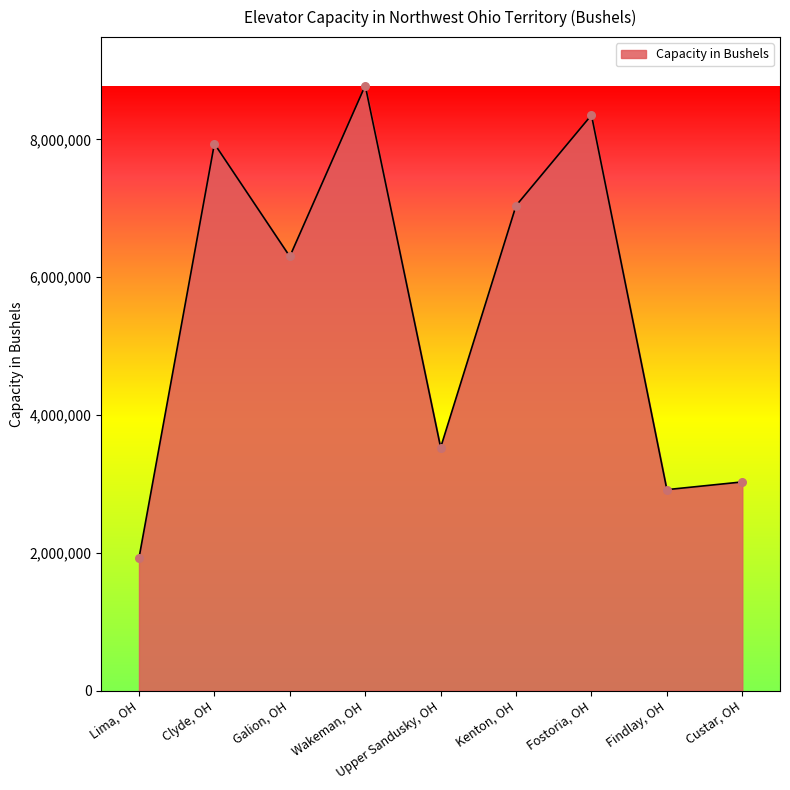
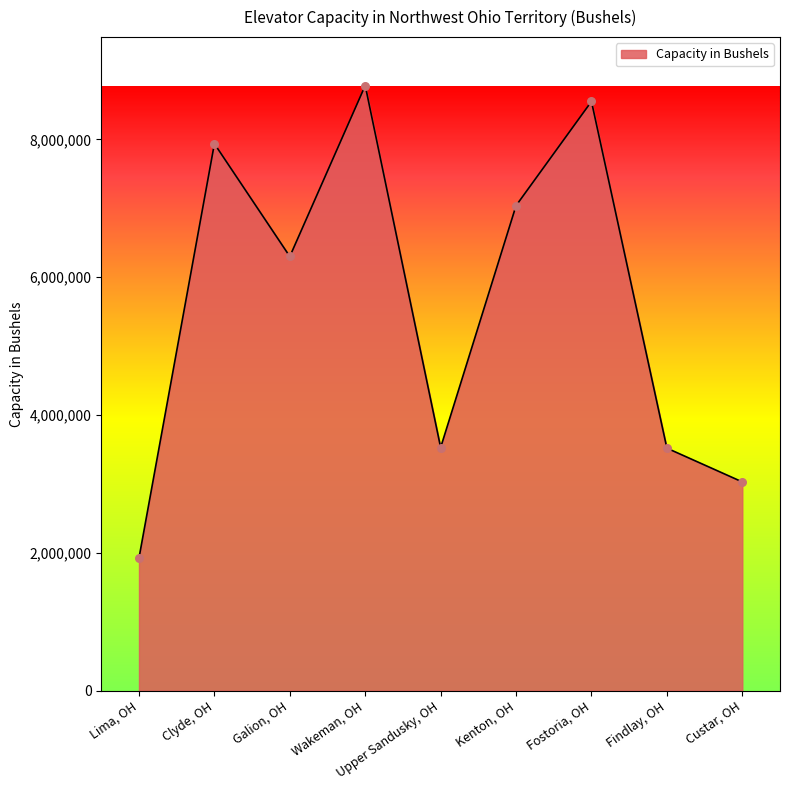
Fostoria, OH: 8,400,000 -> 8,600,000
Findlay, OH: 2,900,000 -> 3,500,000
